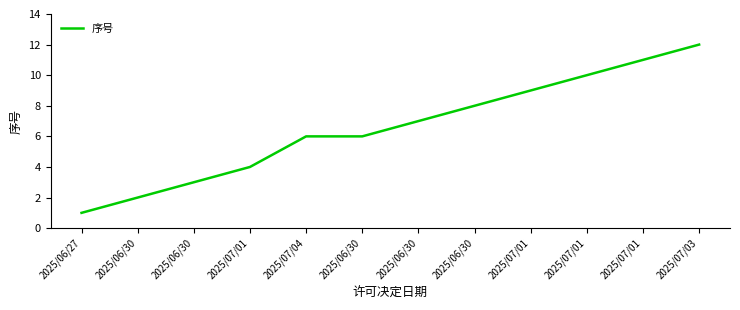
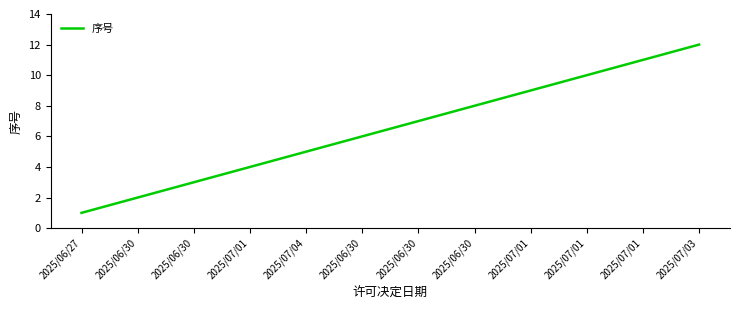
2025/07/04: 6 -> 5
